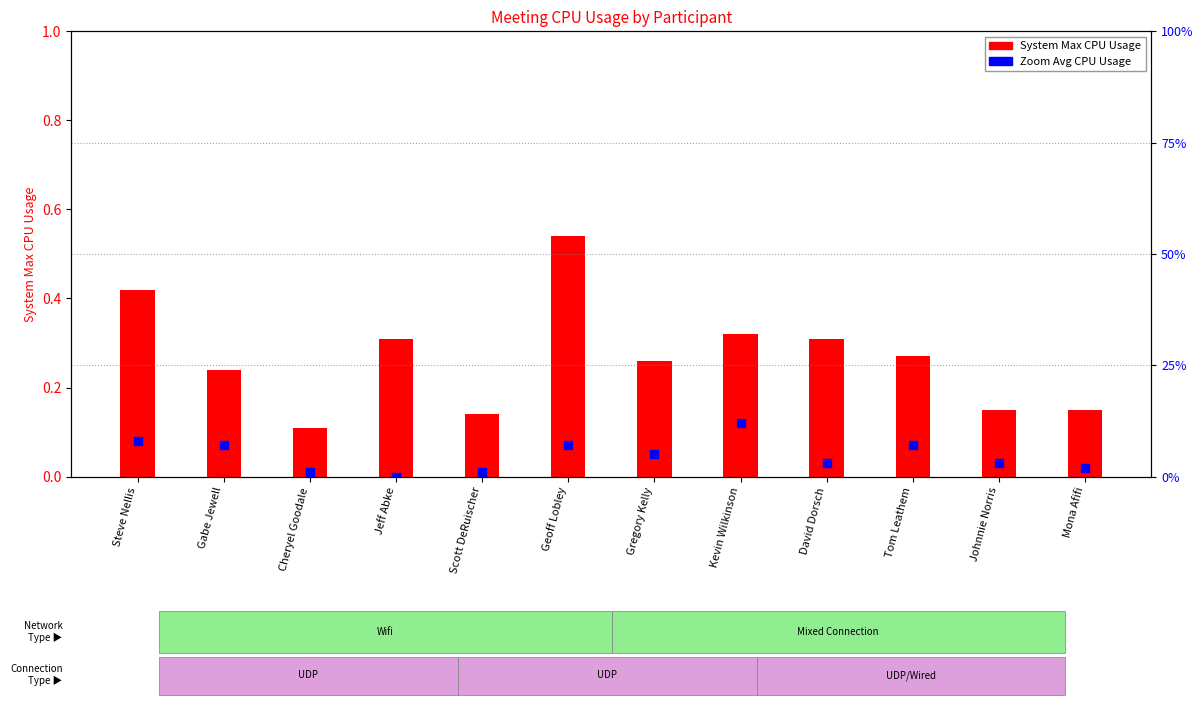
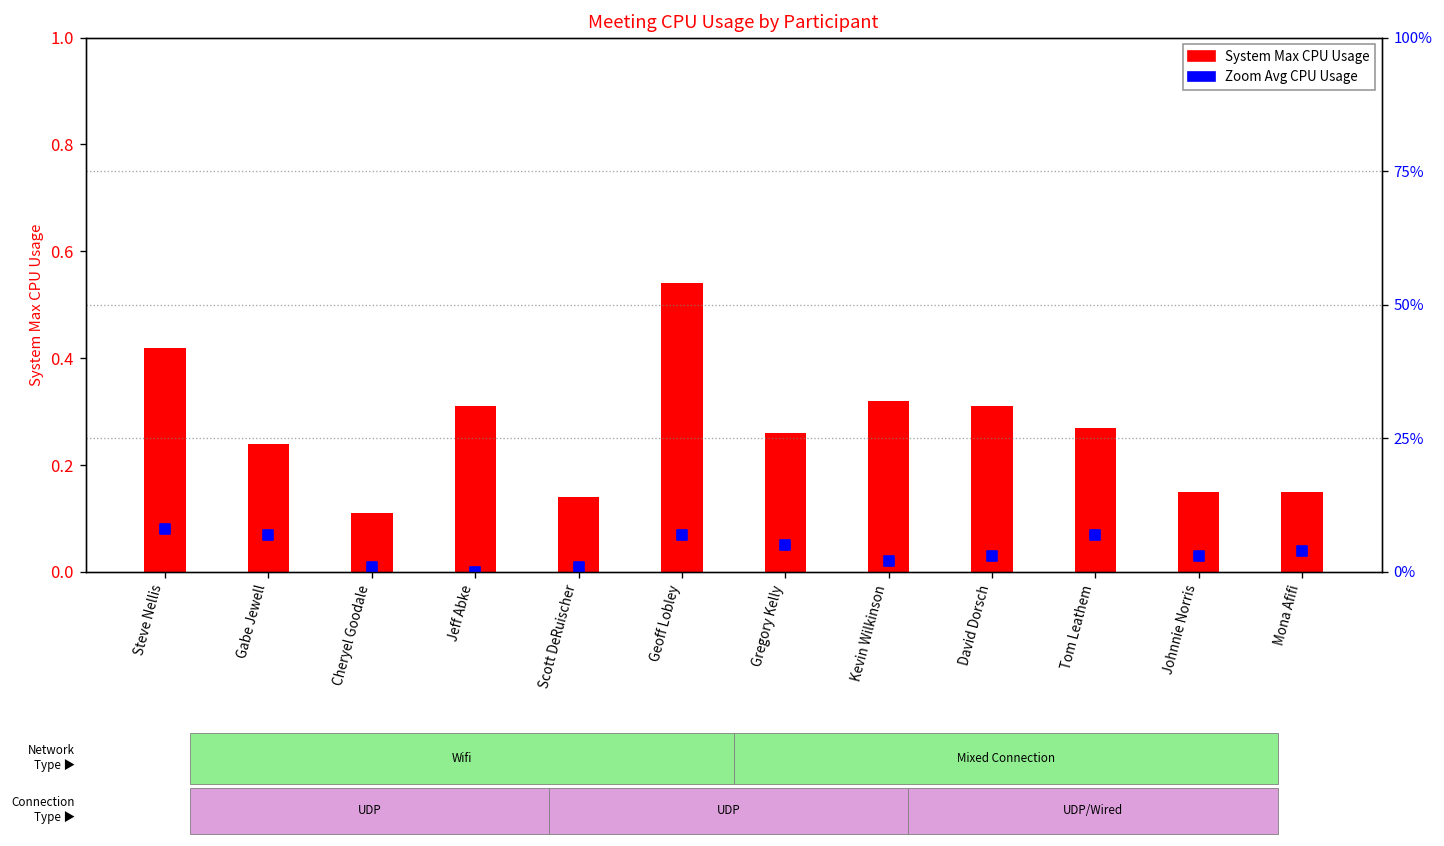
Zoom Avg CPU Usage, Kevin Wilkinson: 0.12 -> 0.02
Zoom Avg CPU Usage, Mona Afifi: 0.02 -> 0.04
